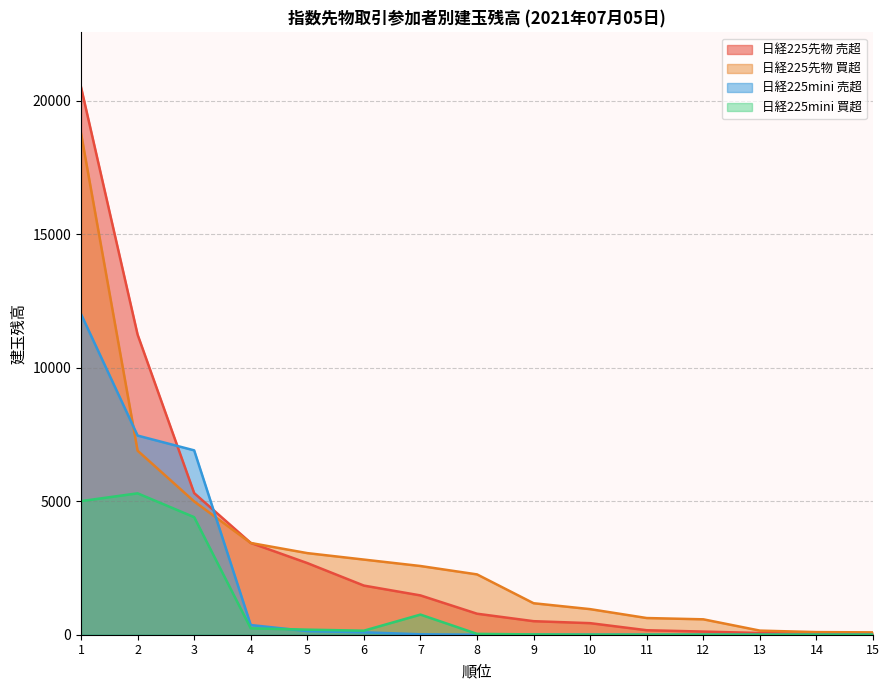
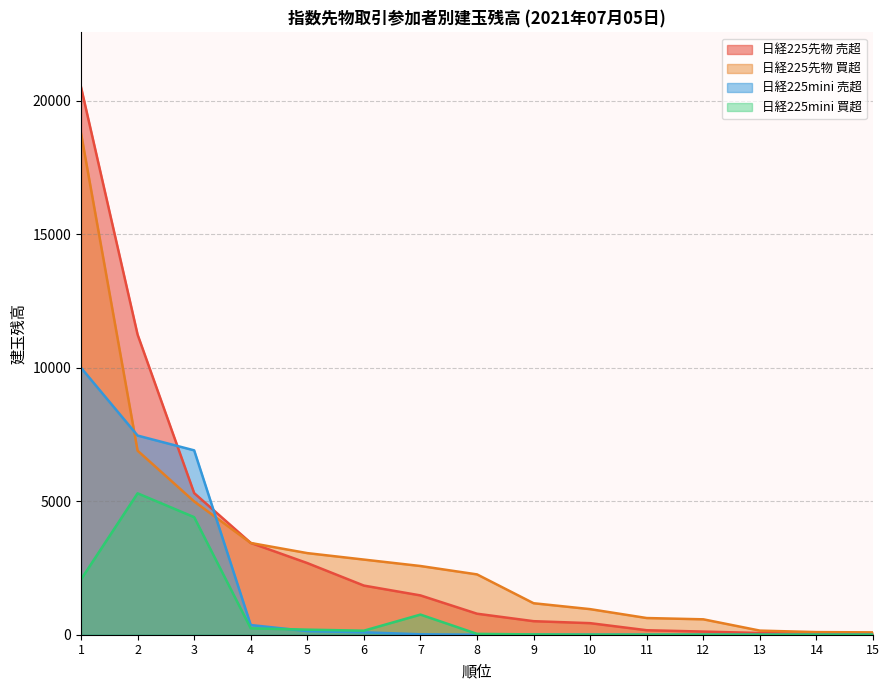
日経225mini 売超, 1: 12000 -> 10000
日経225mini 買超, 1: 5000 -> 2100
